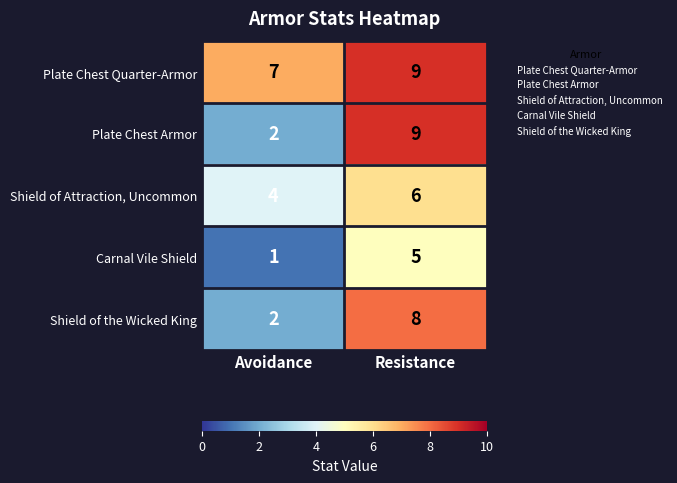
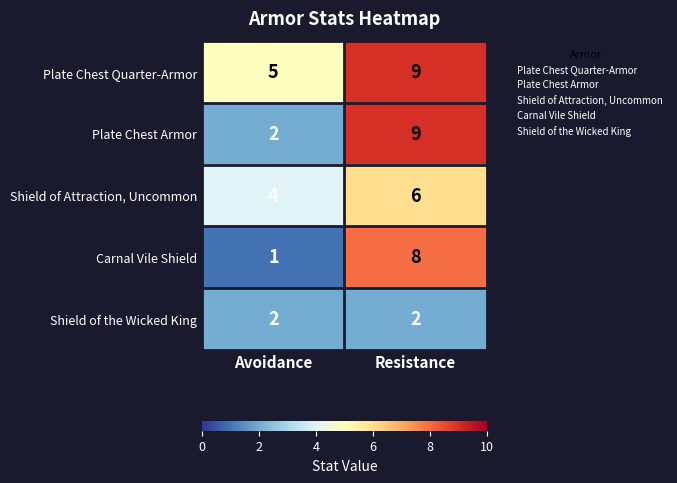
Plate Chest Quarter-Armor, Avoidance: 7 -> 5
Carnal Vile Shield, Resistance: 5 -> 8
Shield of the Wicked King, Resistance: 8 -> 2
